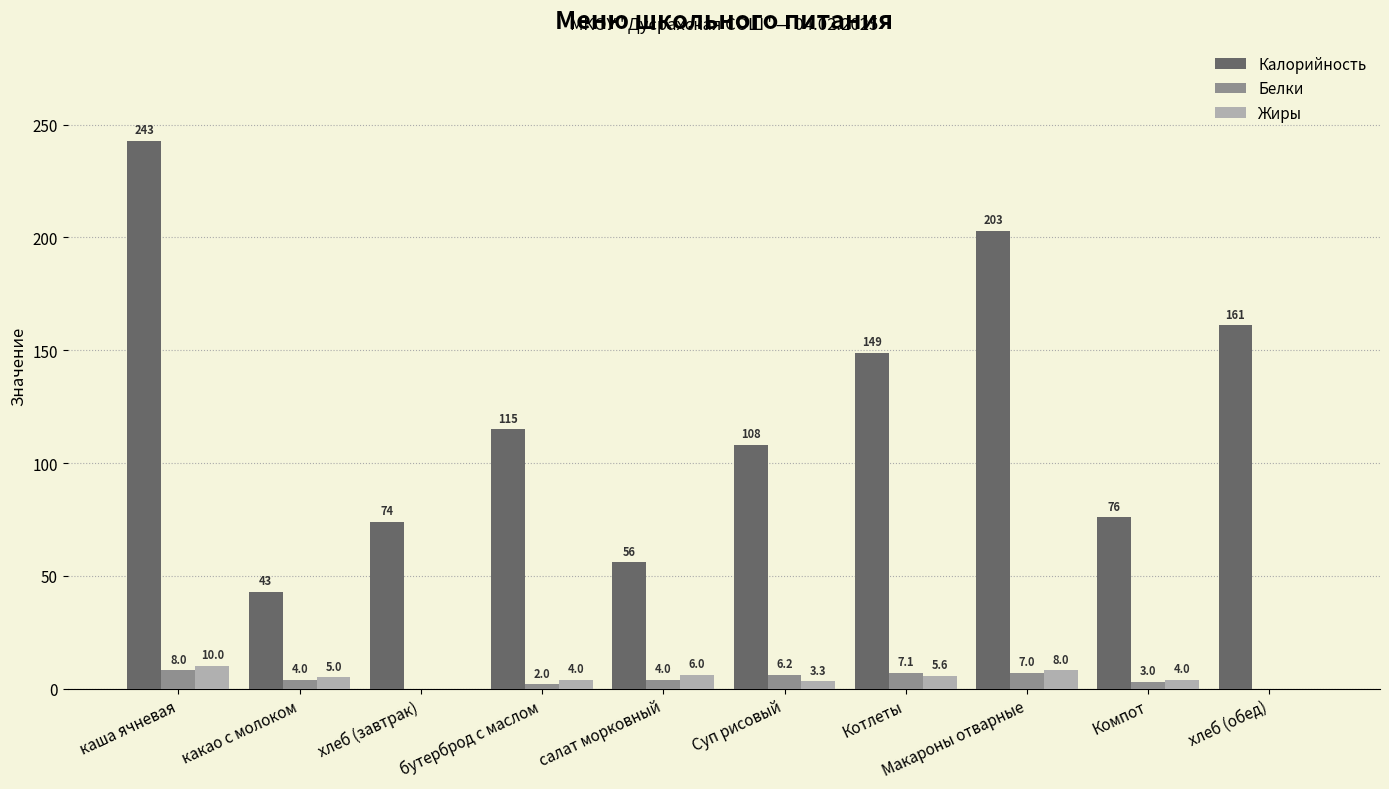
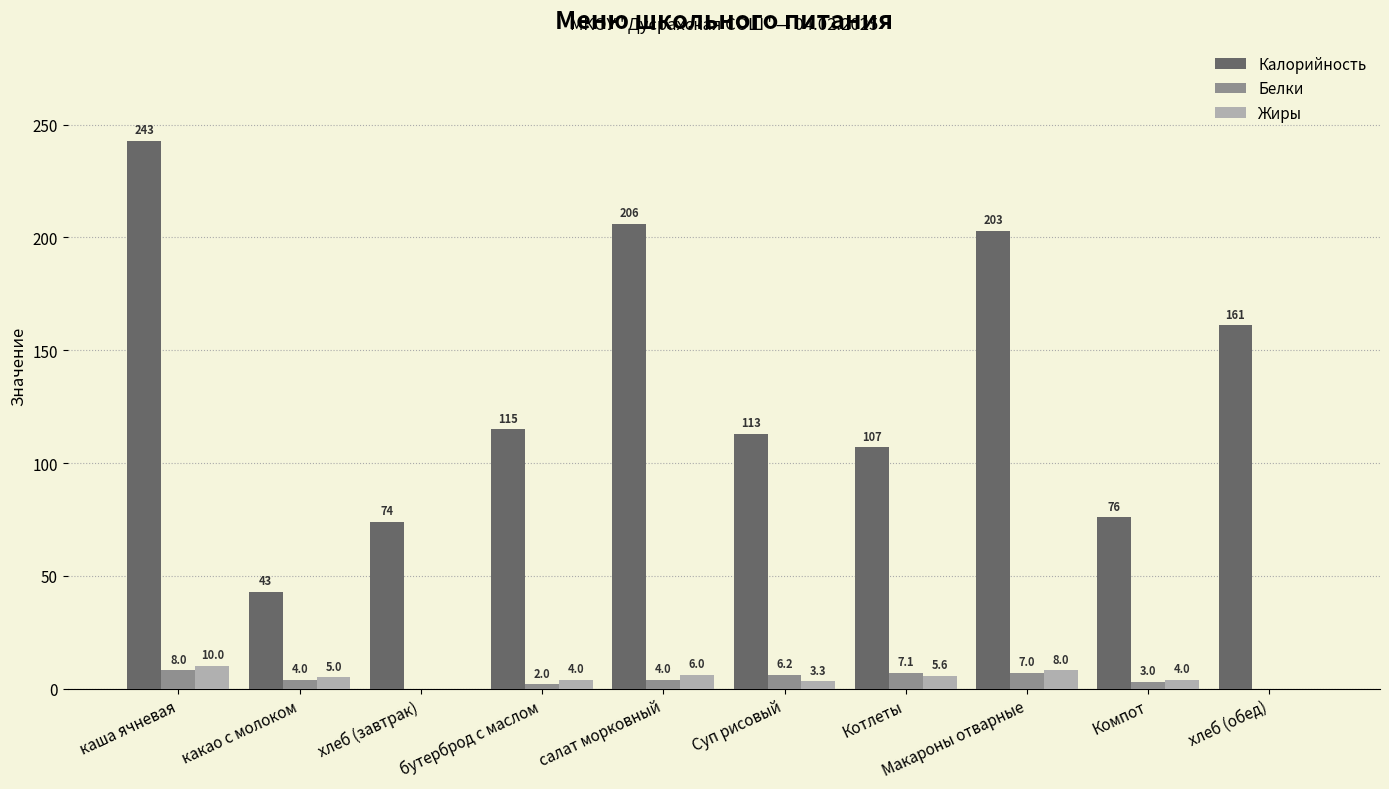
Калорийность, салат морковный: 56 -> 206
Калорийность, Суп рисовый: 108 -> 113
Калорийность, Котлеты: 149 -> 107
